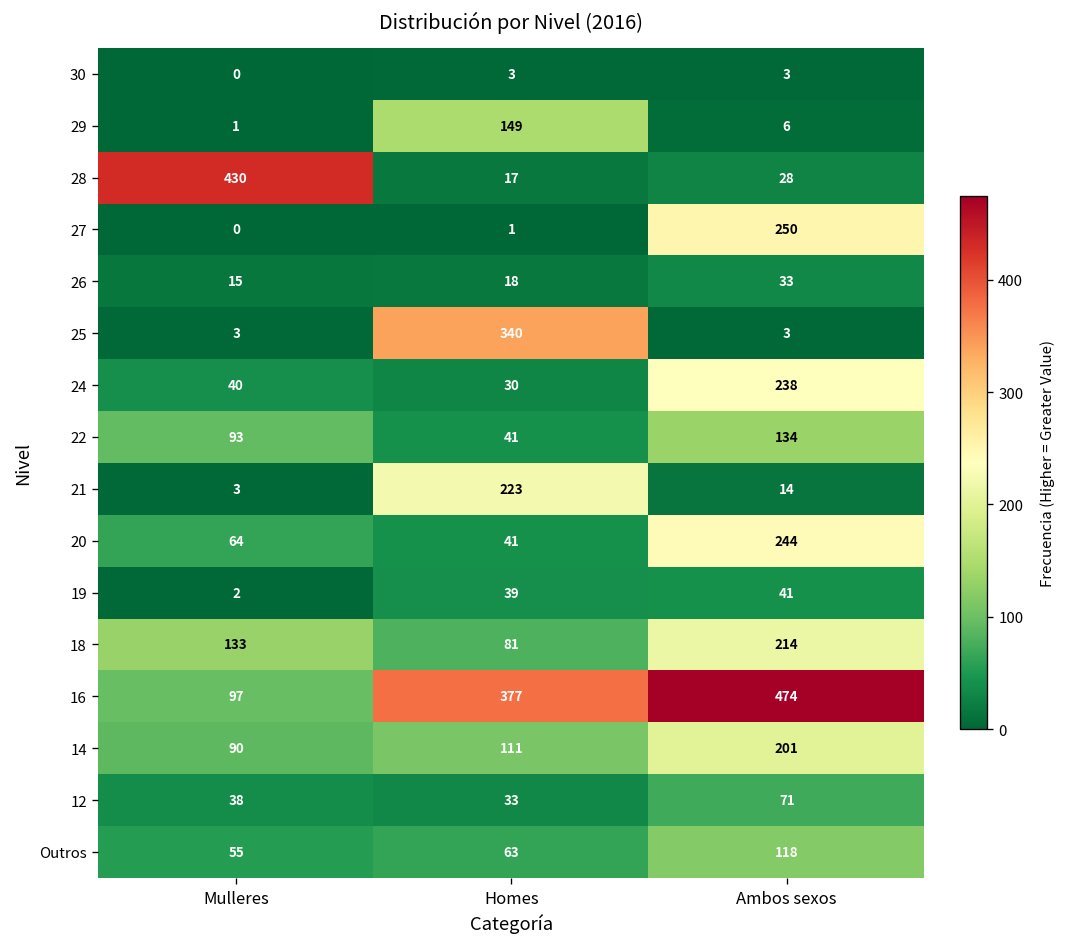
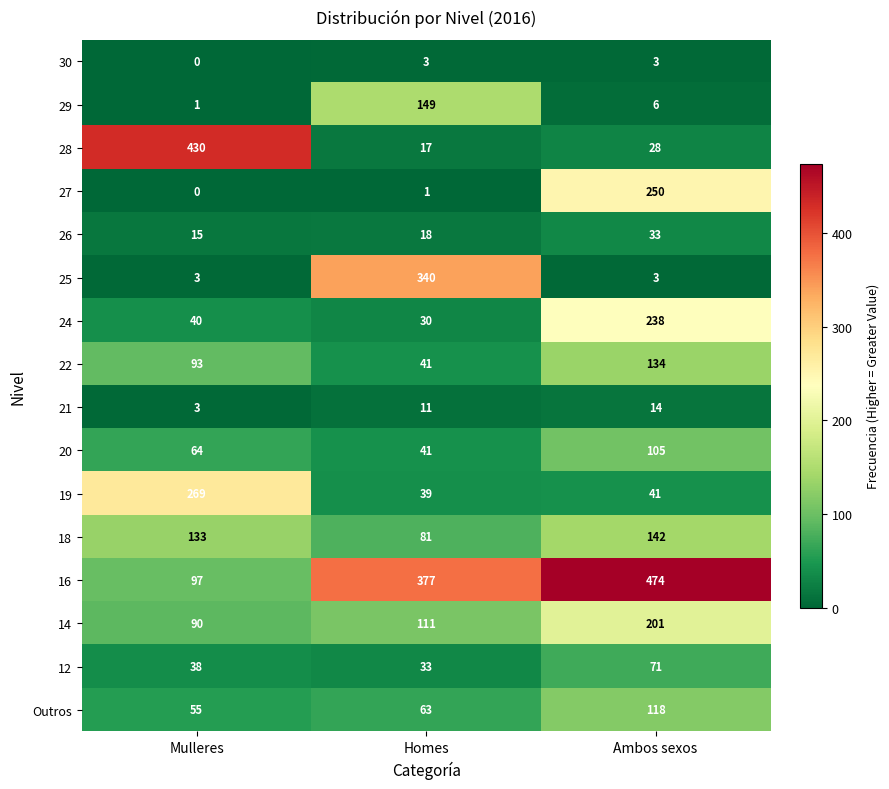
21, Homes: 223 -> 11
20, Ambos sexos: 244 -> 105
19, Mulleres: 2 -> 269
18, Ambos sexos: 214 -> 142
